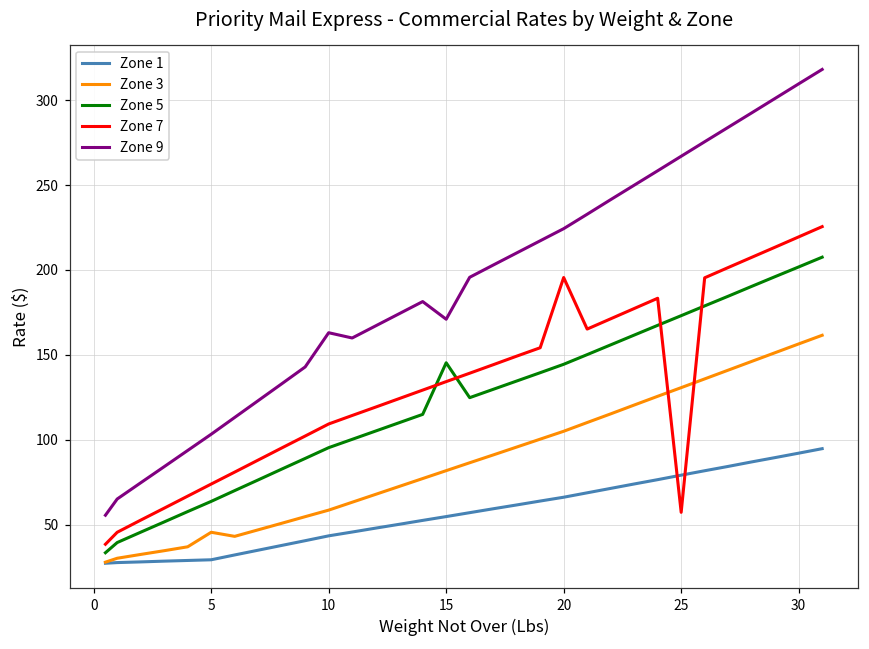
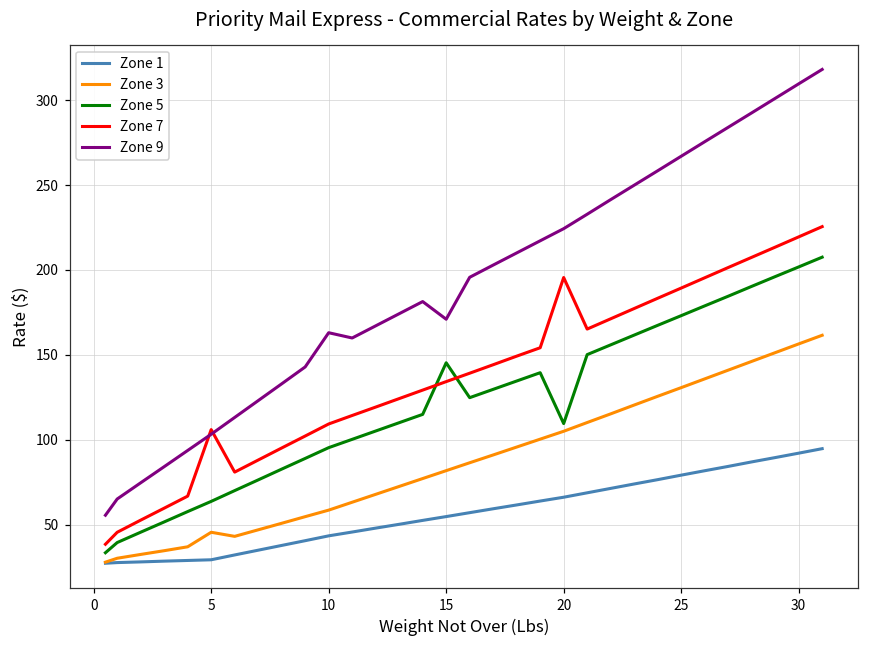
Zone 7, 5: 74 -> 106
Zone 5, 20: 144 -> 110
Zone 7, 25: 57 -> 189
